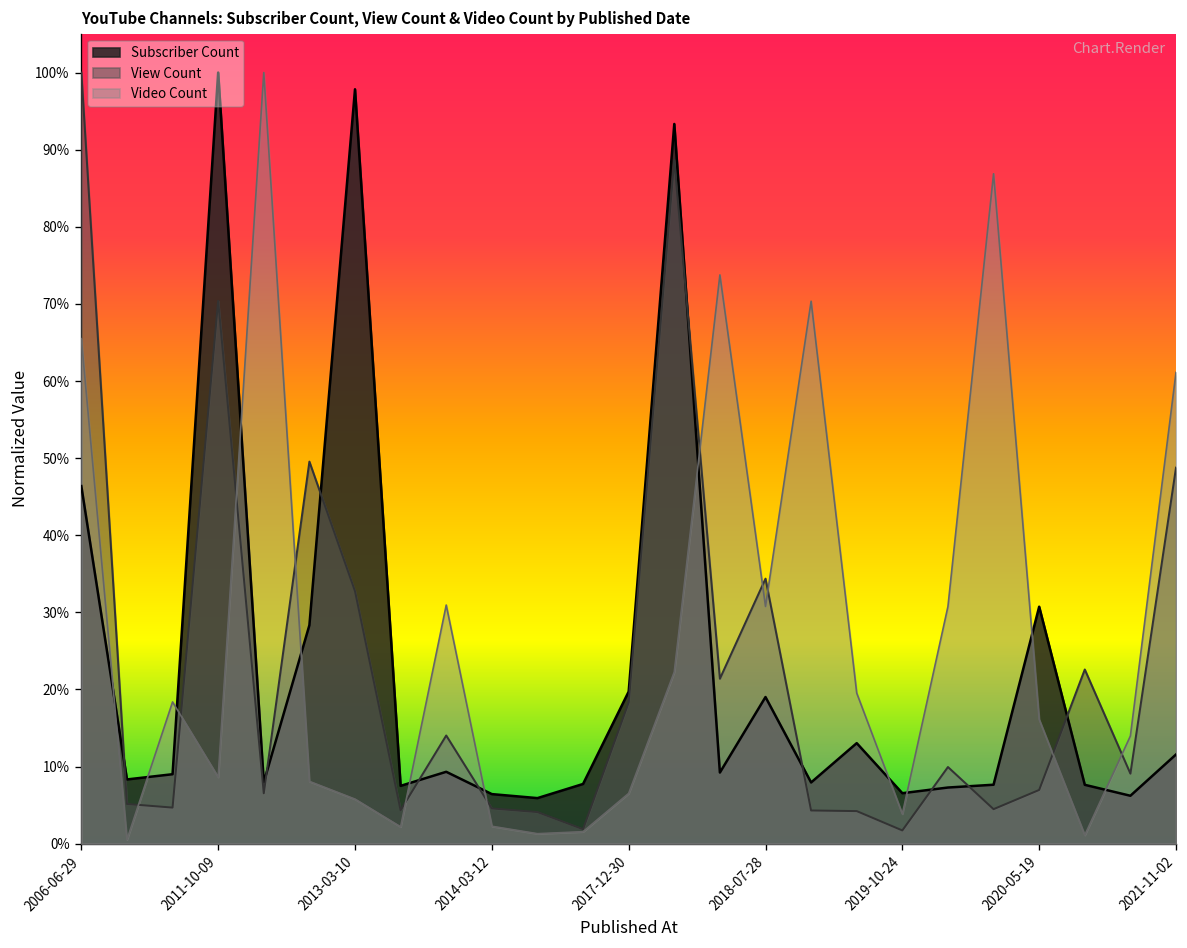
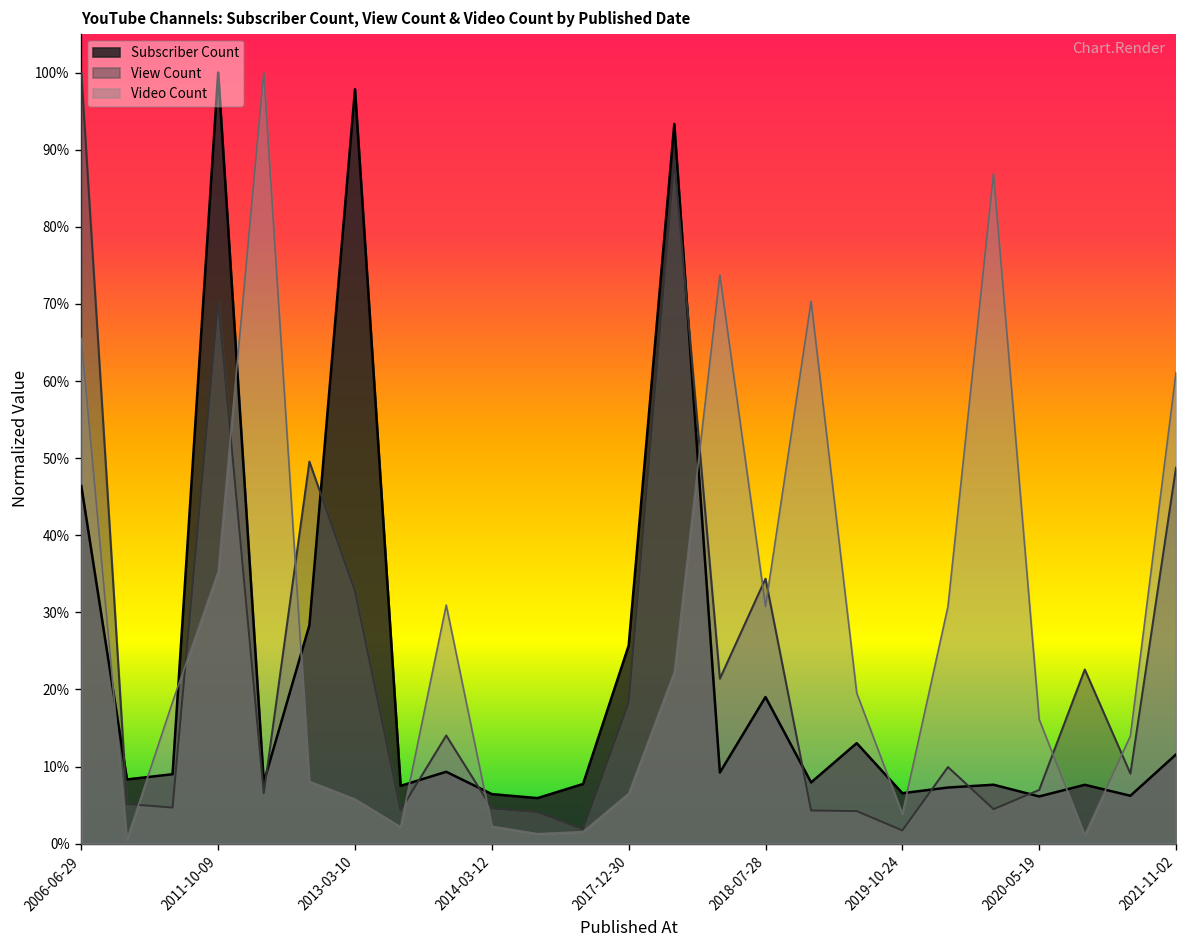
Video Count, 2011-10-09: 9% -> 35%
Subscriber Count, 2017-12-30: 20% -> 26%
Subscriber Count, 2020-05-19: 31% -> 6%
